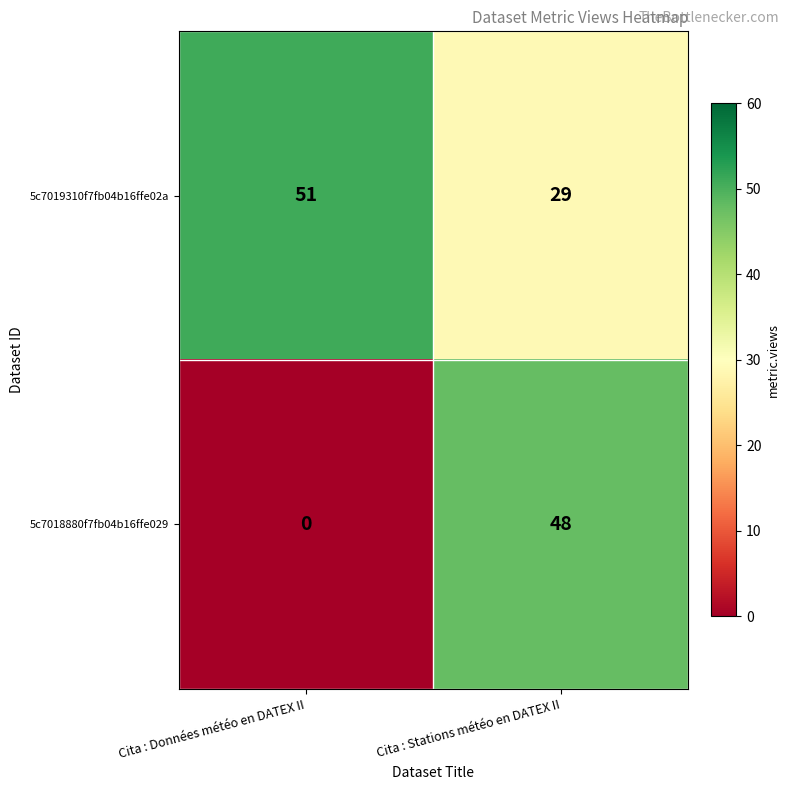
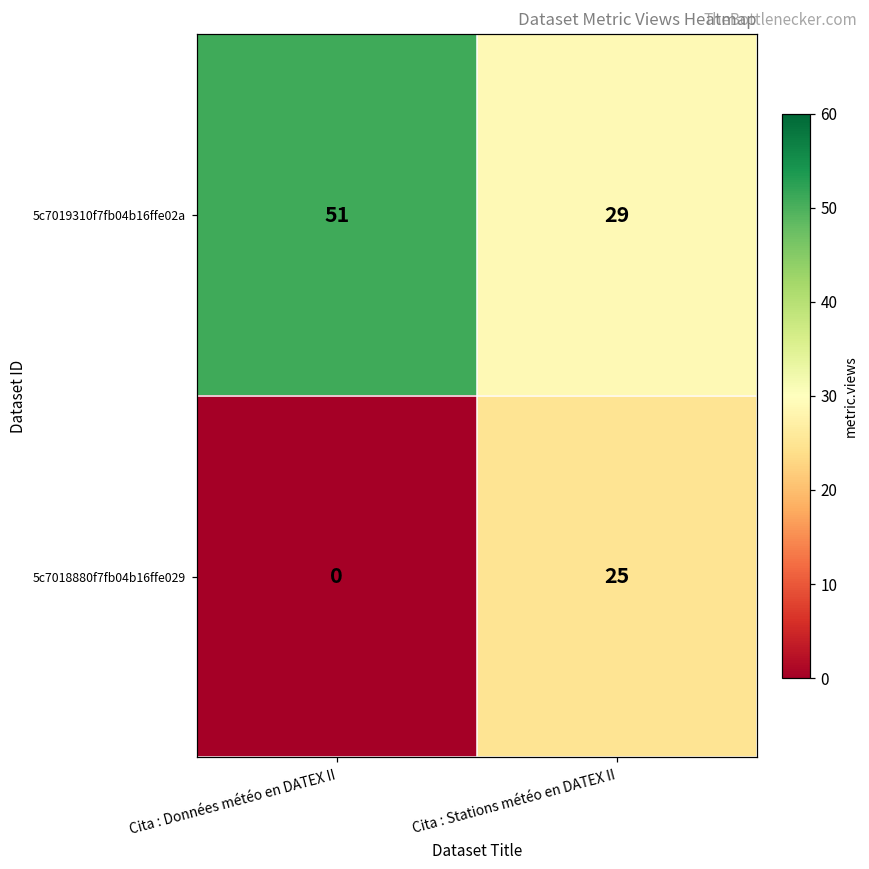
5c7018880f7fb04b16ffe029, Cita : Stations météo en DATEX II: 48 -> 25
